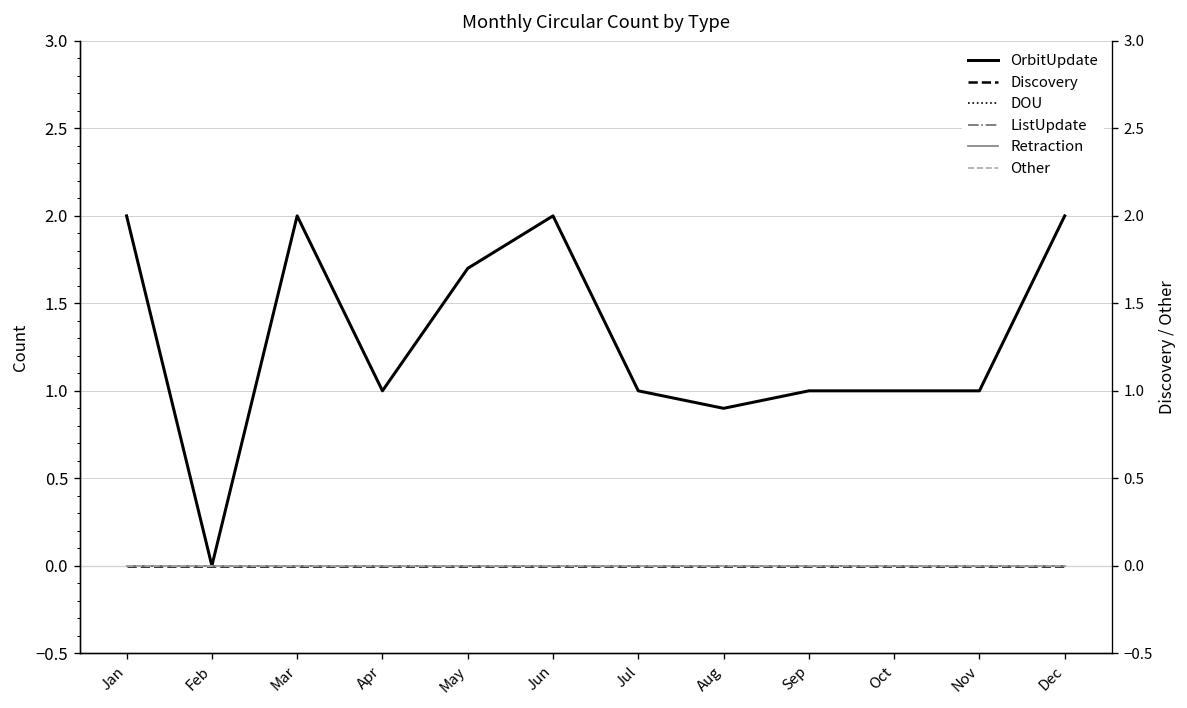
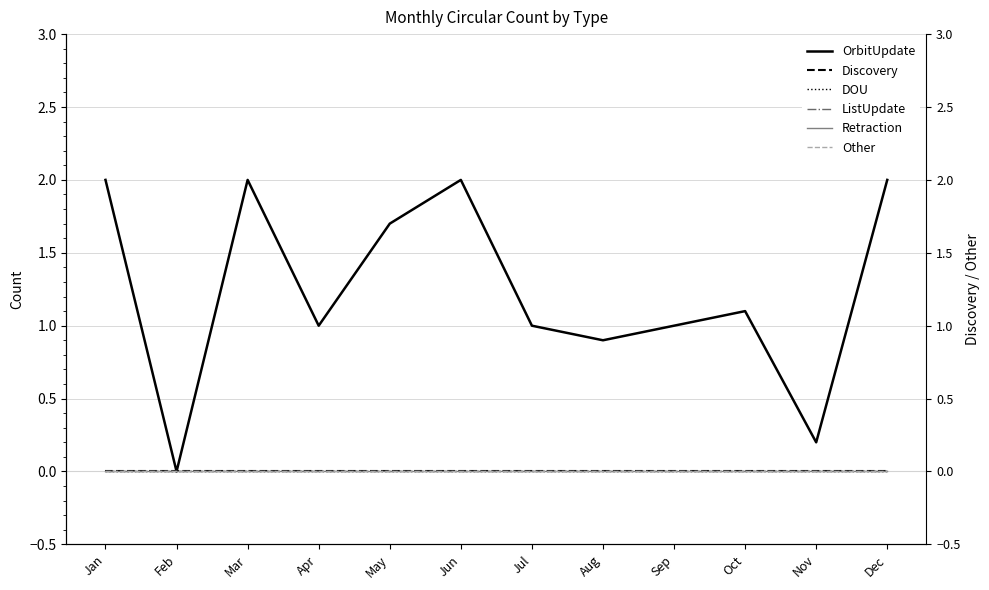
OrbitUpdate, Oct: 1.0 -> 1.1
OrbitUpdate, Nov: 1.0 -> 0.2
